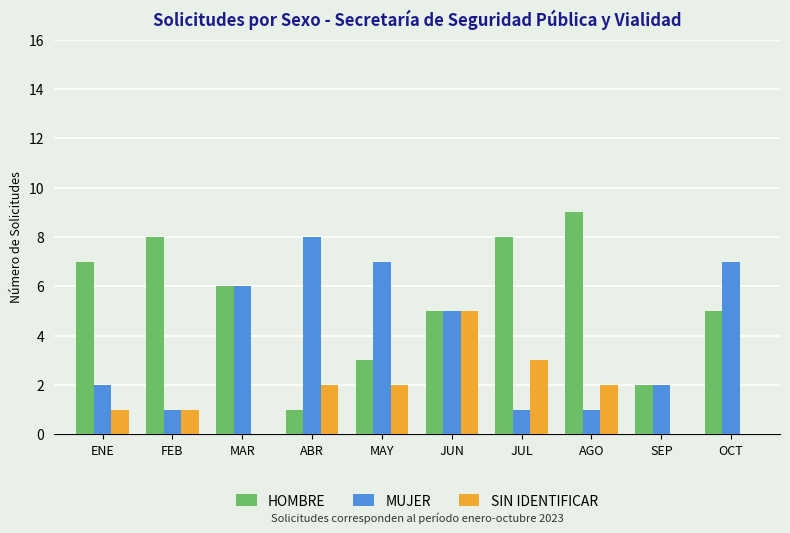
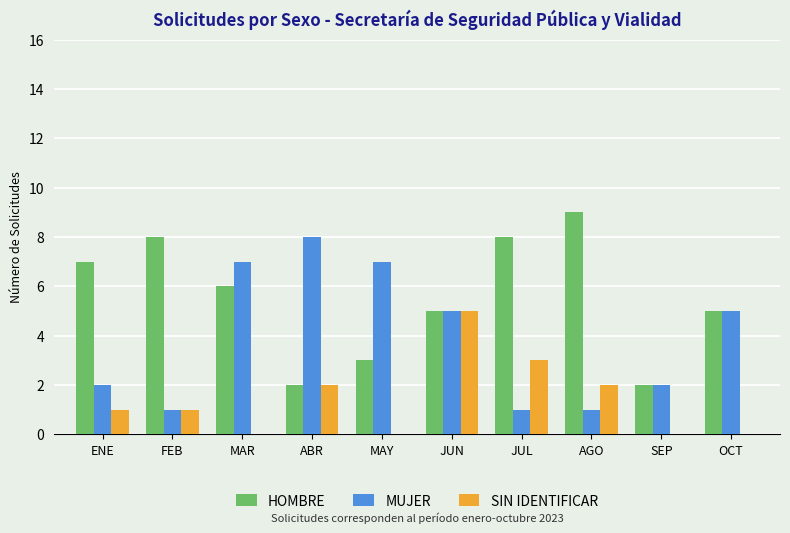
MUJER, MAR: 6 -> 7
HOMBRE, ABR: 1 -> 2
SIN IDENTIFICAR, MAY: 2 -> 0
MUJER, OCT: 7 -> 5
